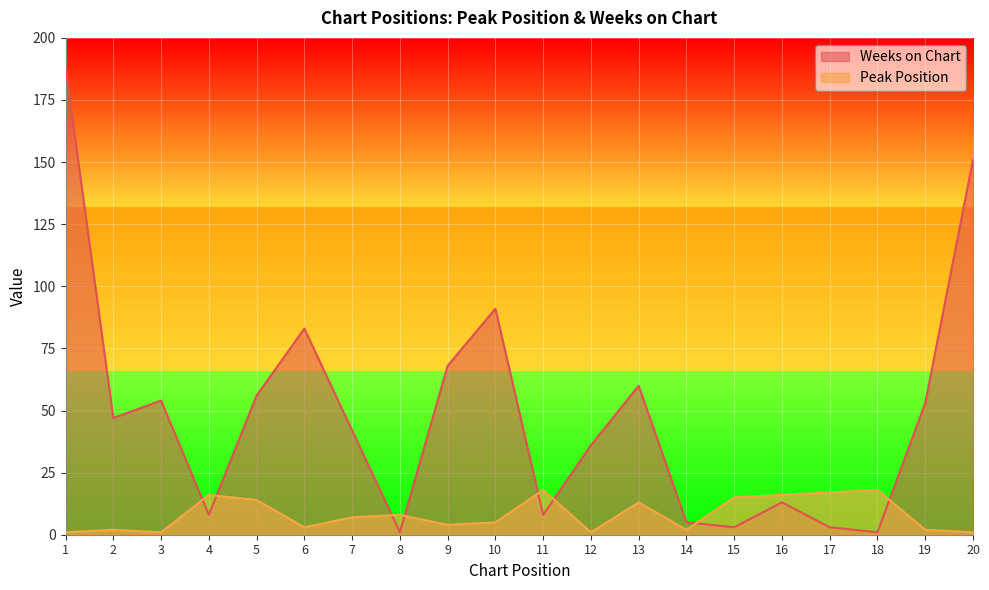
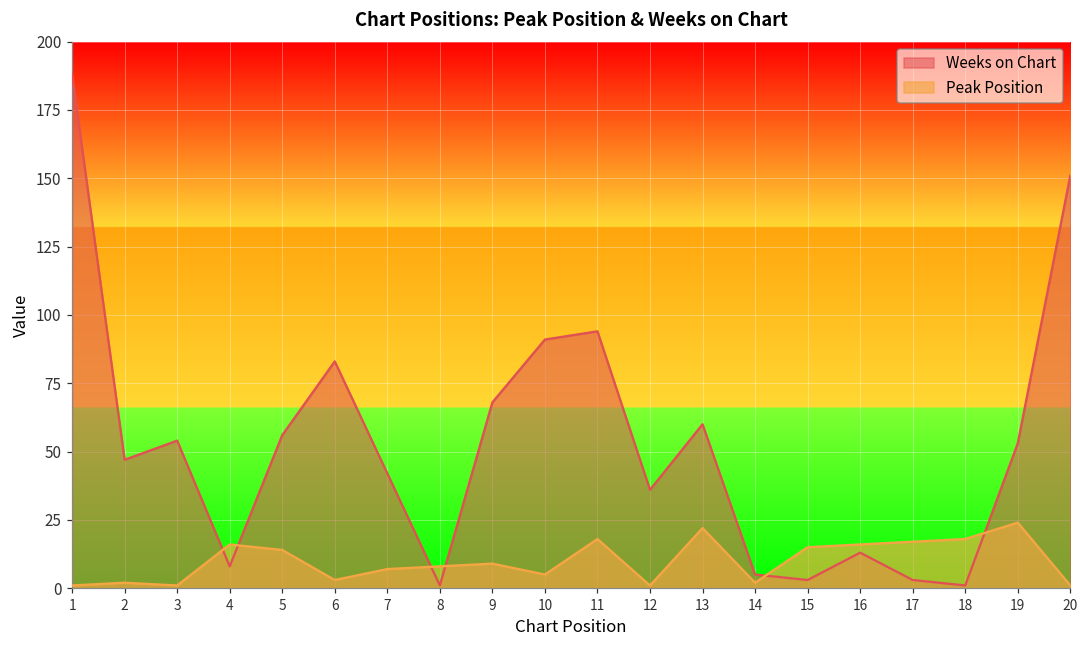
Peak Position, 9: 4 -> 9
Weeks on Chart, 11: 8 -> 94
Peak Position, 13: 13 -> 22
Peak Position, 19: 2 -> 24
